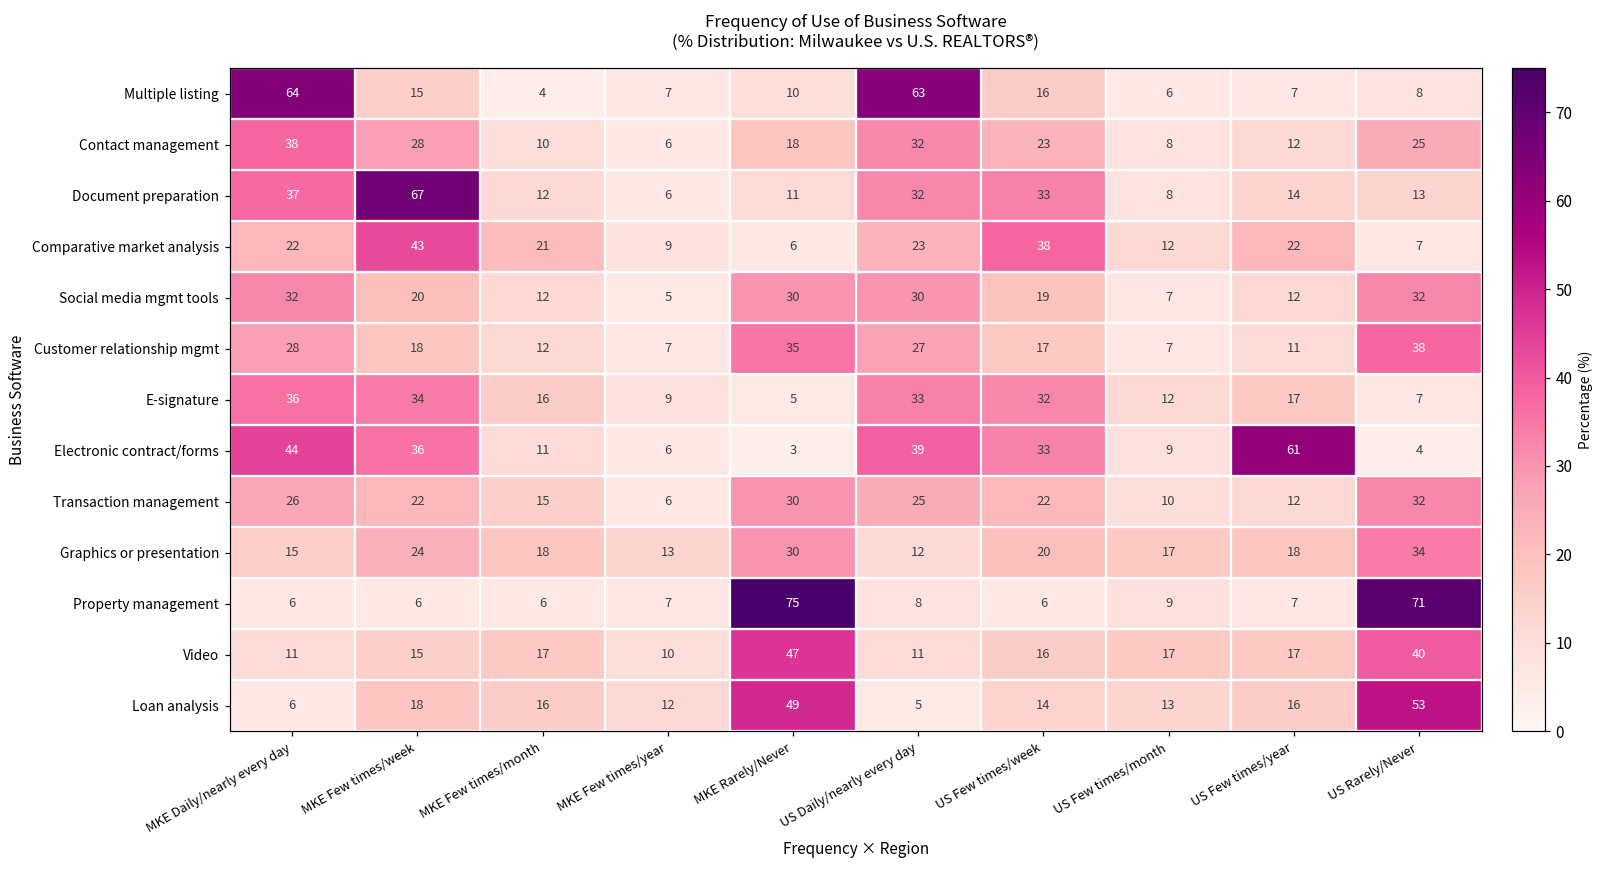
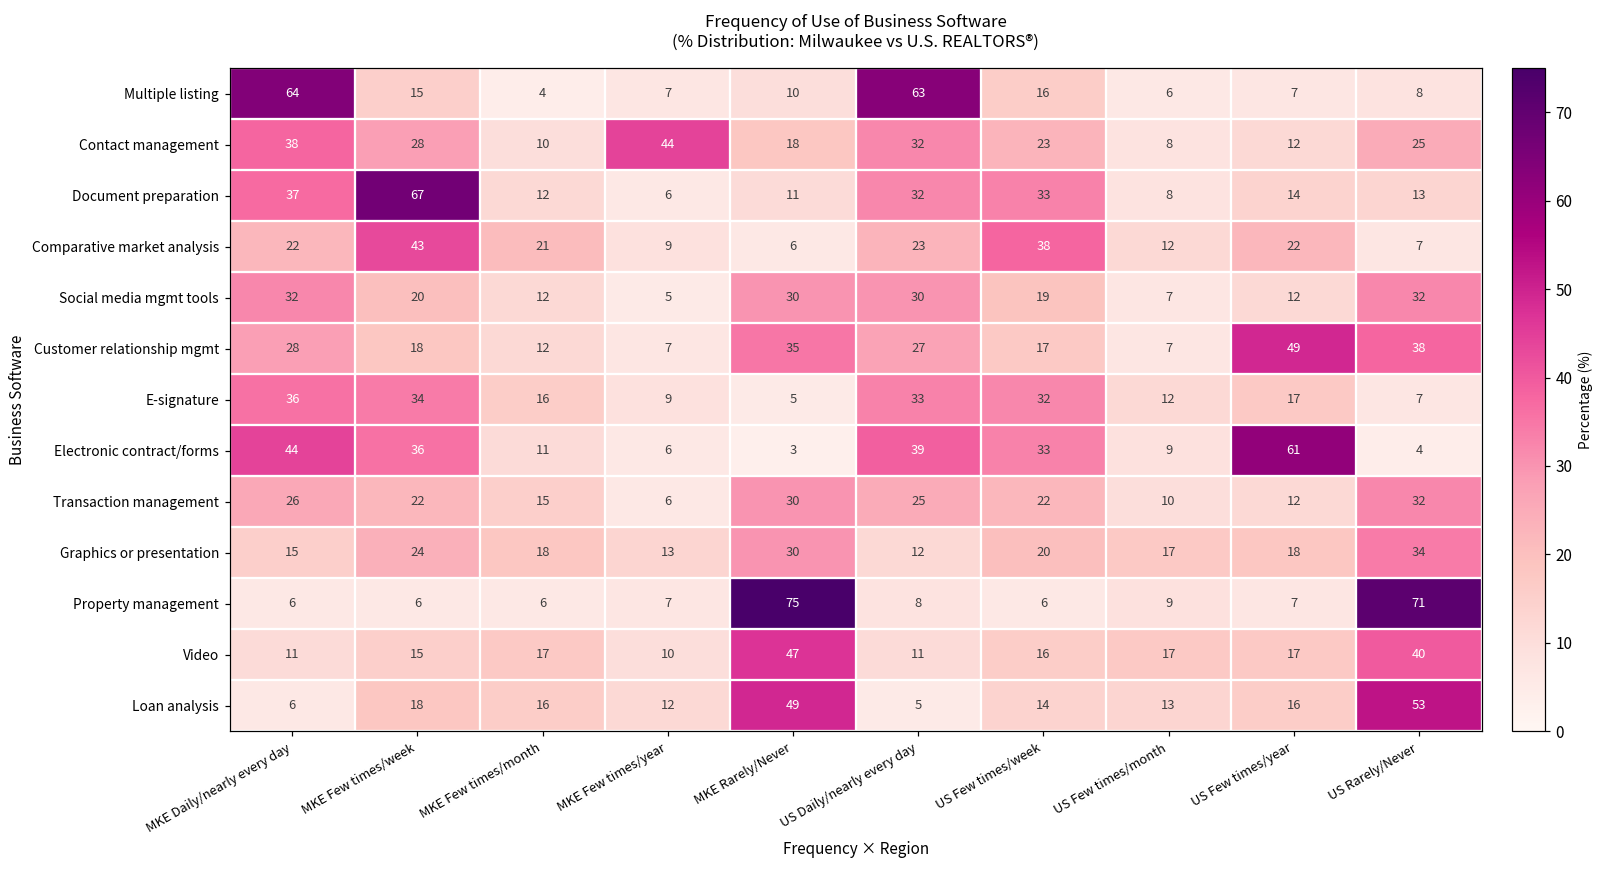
Contact management, MKE Few times/year: 6 -> 44
Customer relationship mgmt, US Few times/year: 11 -> 49
